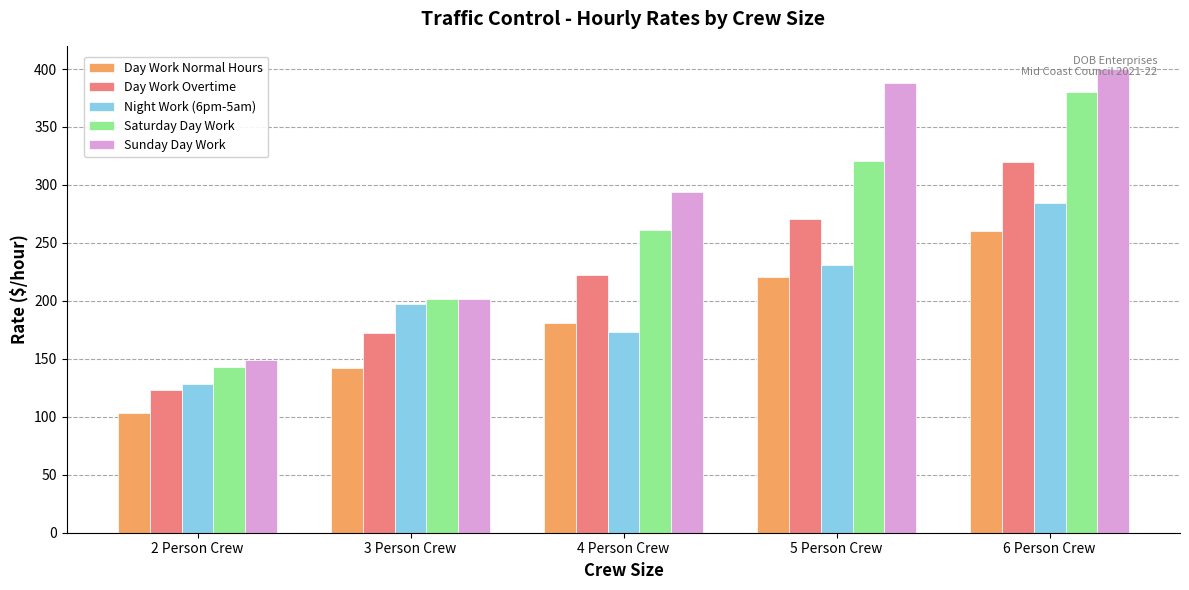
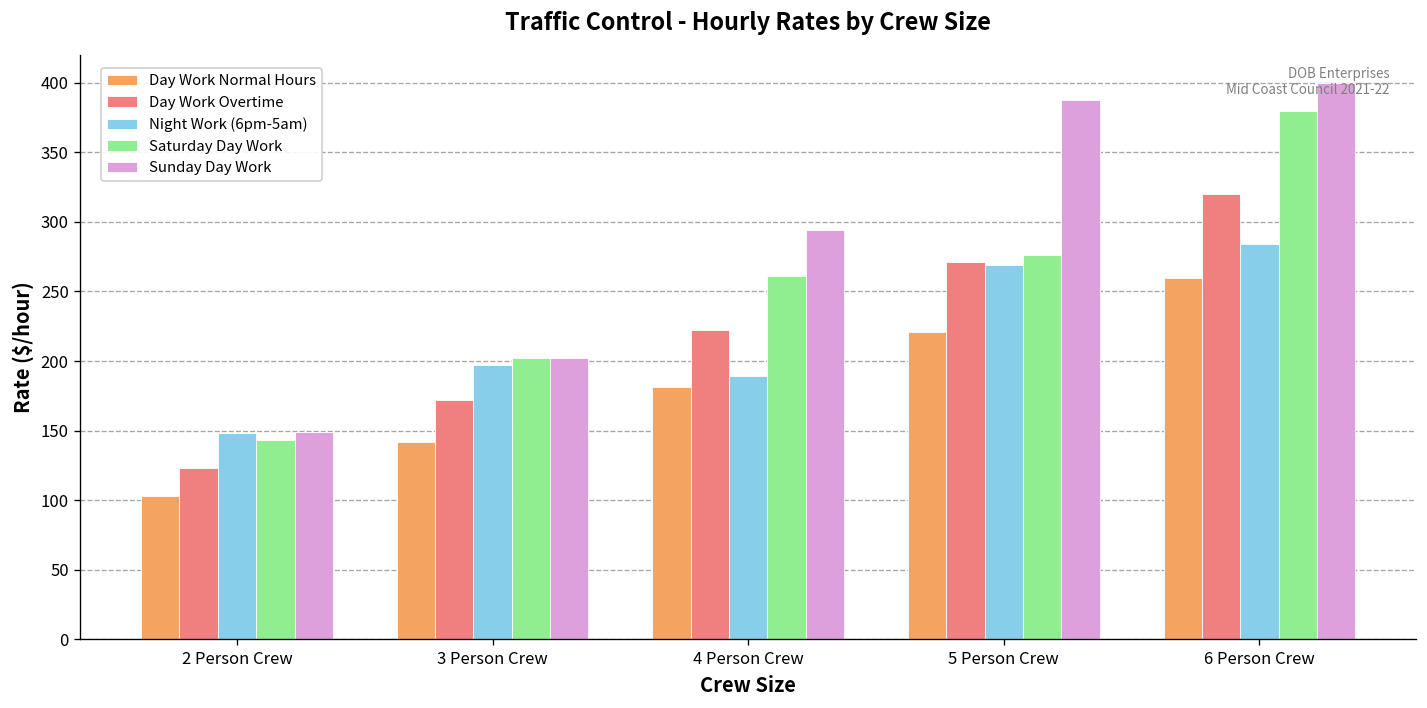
Night Work (6pm-5am), 2 Person Crew: 128 -> 148
Night Work (6pm-5am), 4 Person Crew: 173 -> 189
Night Work (6pm-5am), 5 Person Crew: 231 -> 269
Saturday Day Work, 5 Person Crew: 321 -> 276
